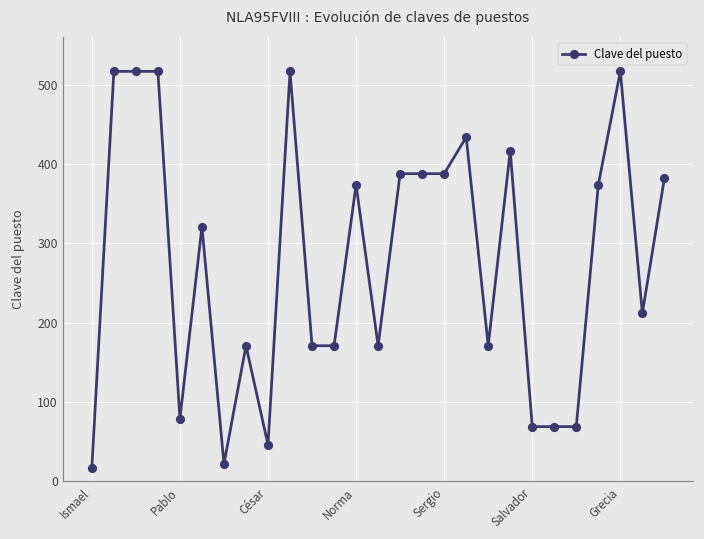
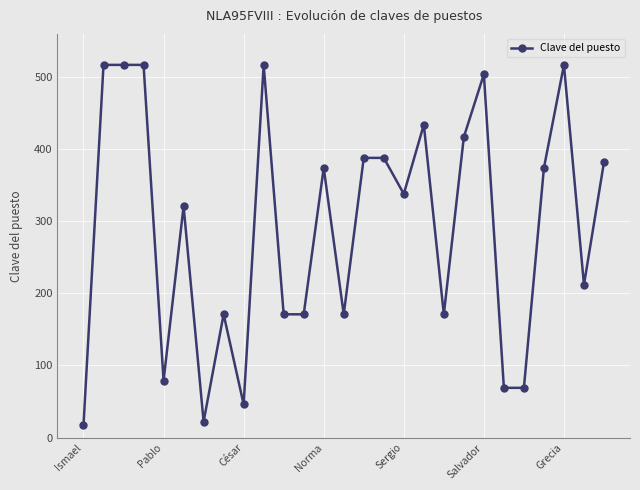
Sergio: 390 -> 340
Salvador: 70 -> 500
